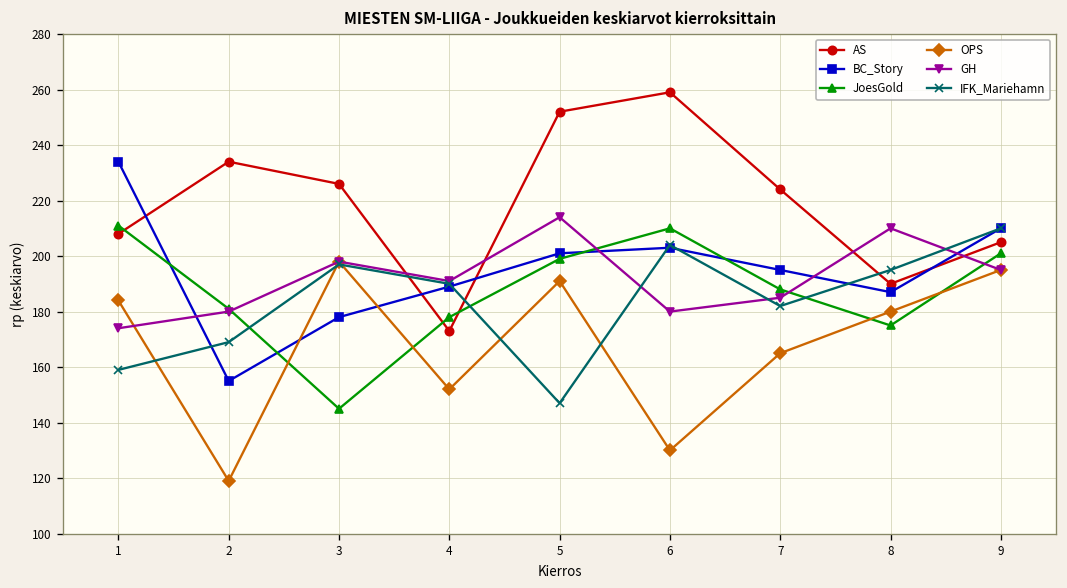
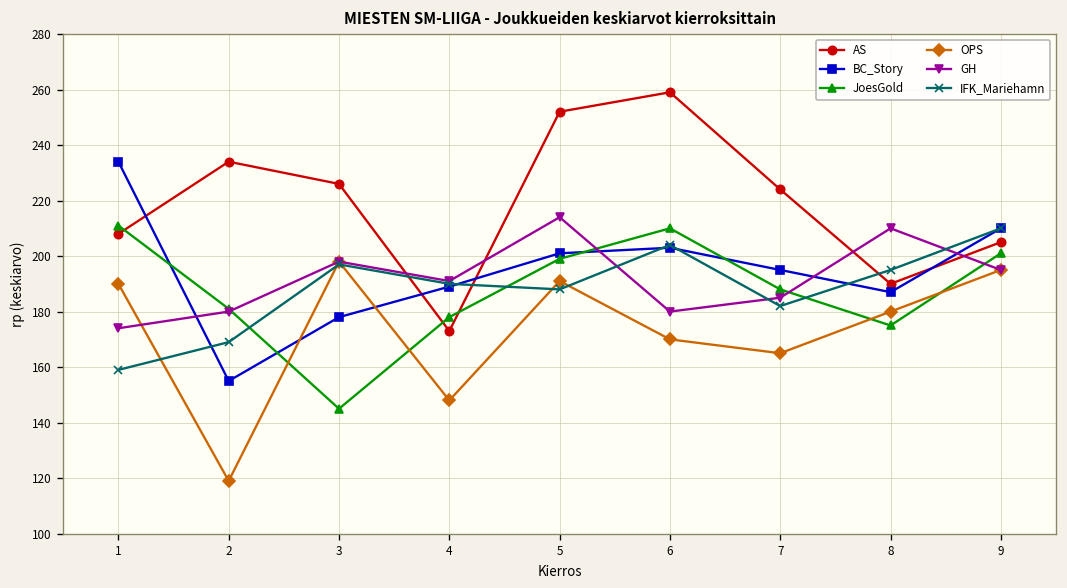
OPS, 1: 184 -> 190
OPS, 4: 152 -> 148
IFK_Mariehamn, 5: 147 -> 188
OPS, 6: 130 -> 170
